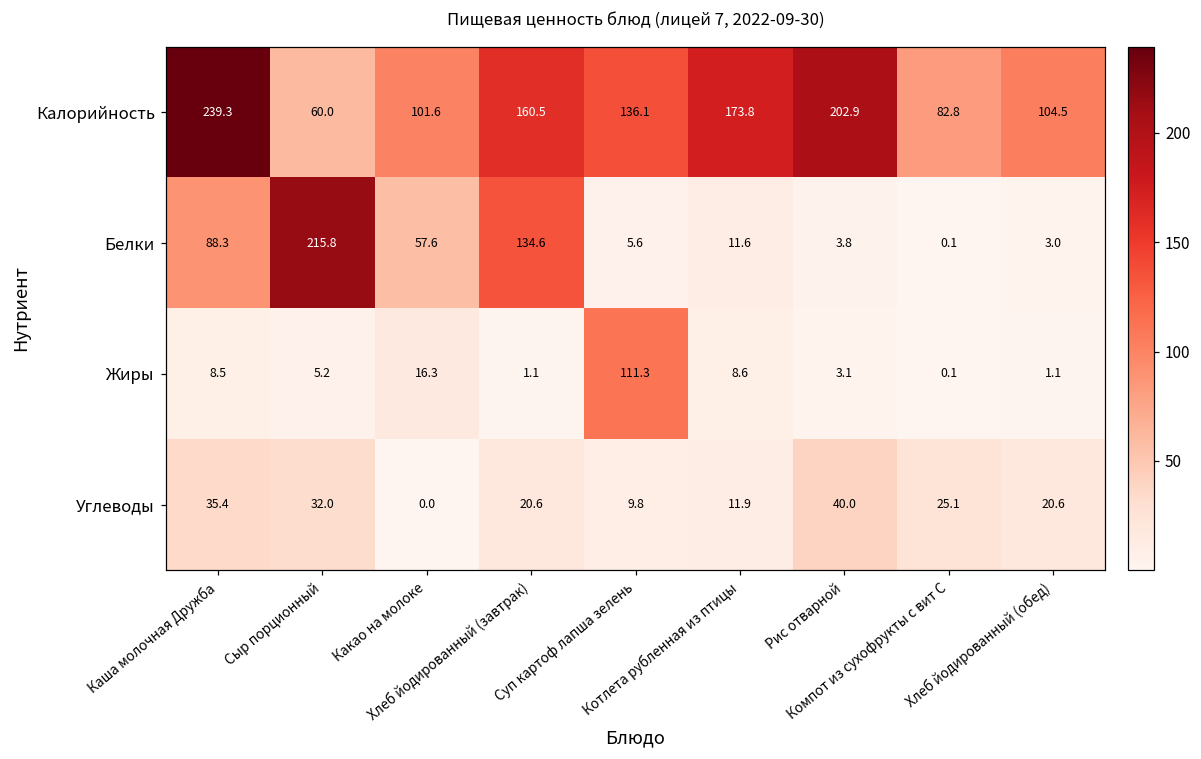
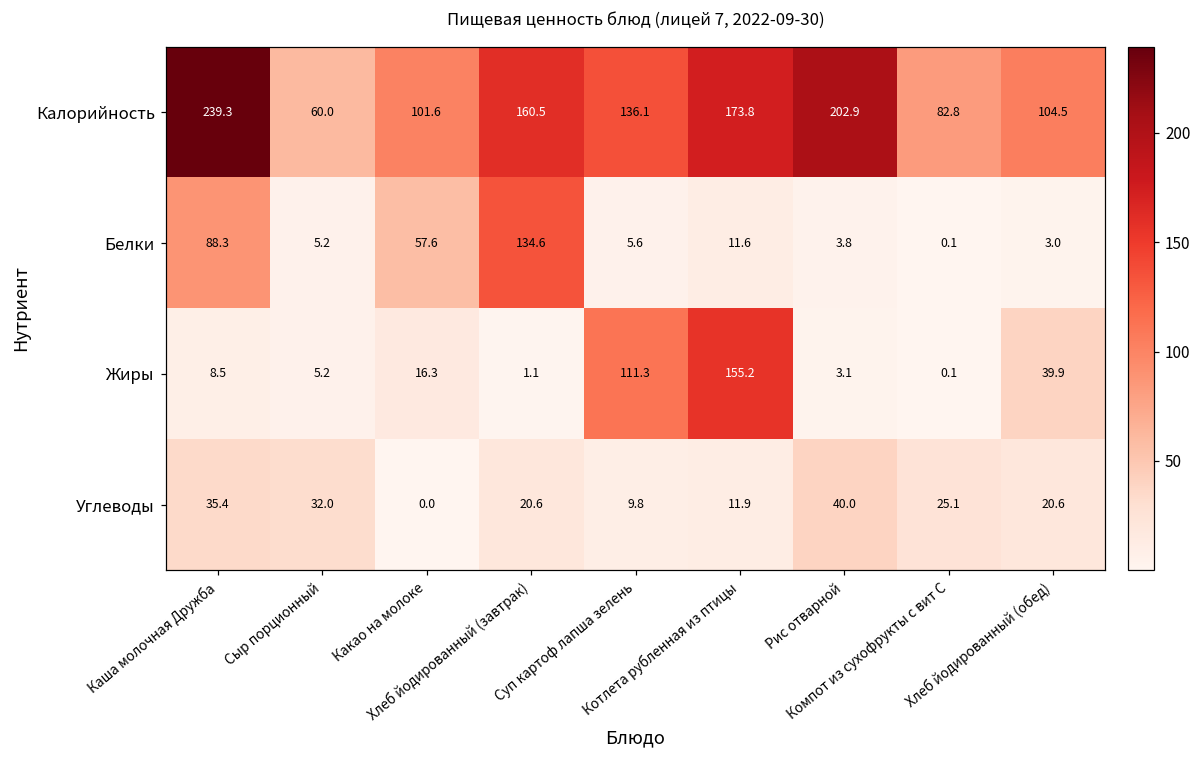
Белки, Сыр порционный: 215.8 -> 5.2
Жиры, Котлета рубленная из птицы: 8.6 -> 155.2
Жиры, Хлеб йодированный (обед): 1.1 -> 39.9
